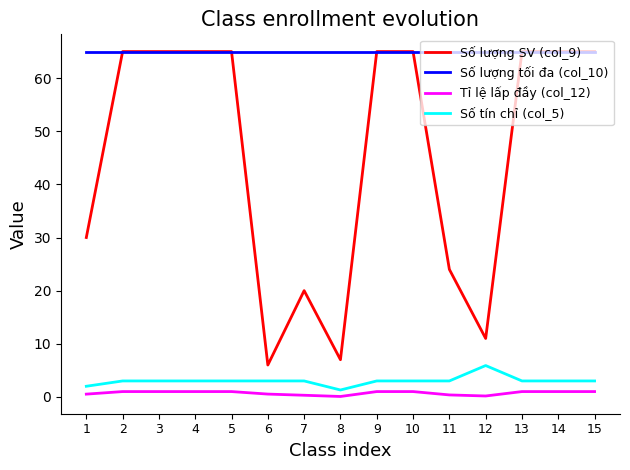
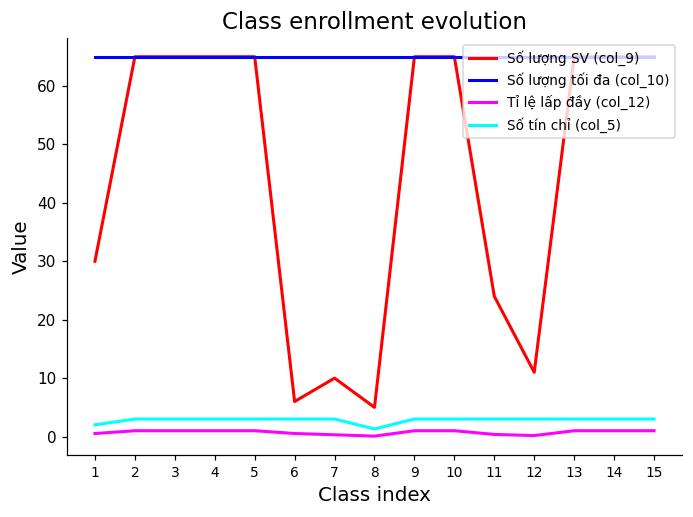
Số lượng SV (col_9), 7: 20 -> 10
Số lượng SV (col_9), 8: 7 -> 5
Số tín chỉ (col_5), 12: 6 -> 3
